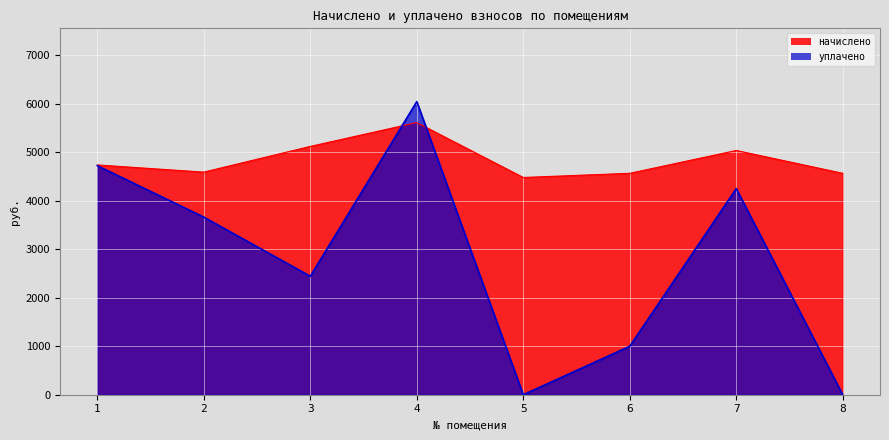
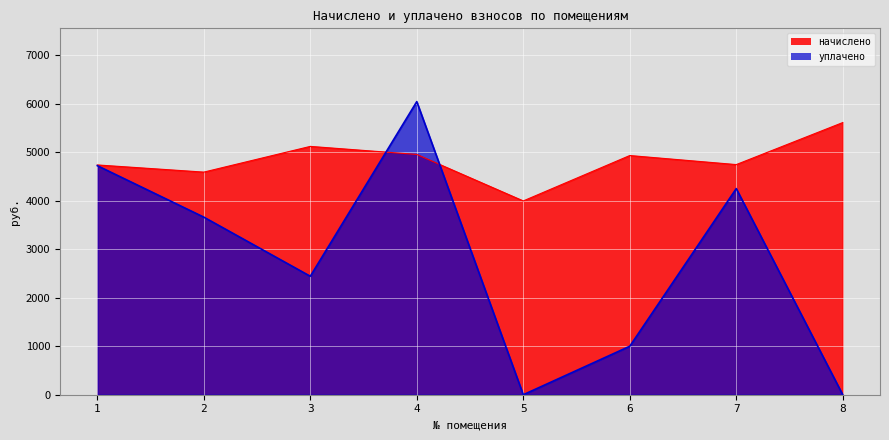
начислено, 4: 5600 -> 5000
начислено, 5: 4500 -> 4000
начислено, 6: 4600 -> 4900
начислено, 7: 5000 -> 4700
начислено, 8: 4600 -> 5600
